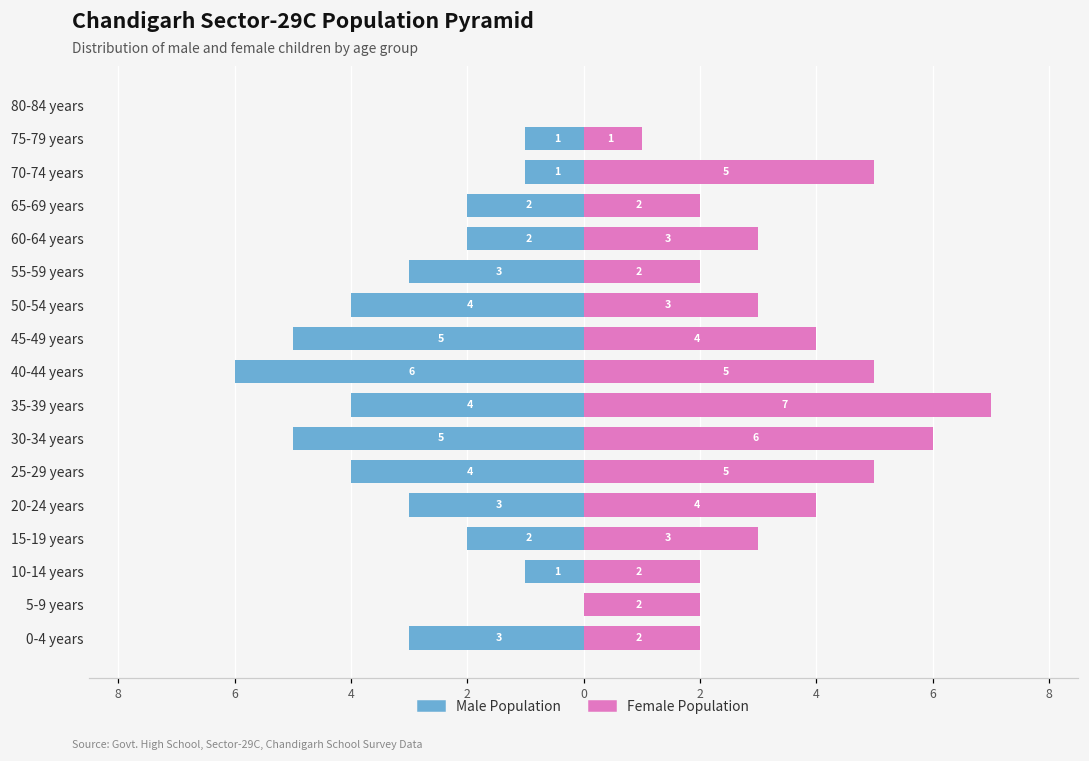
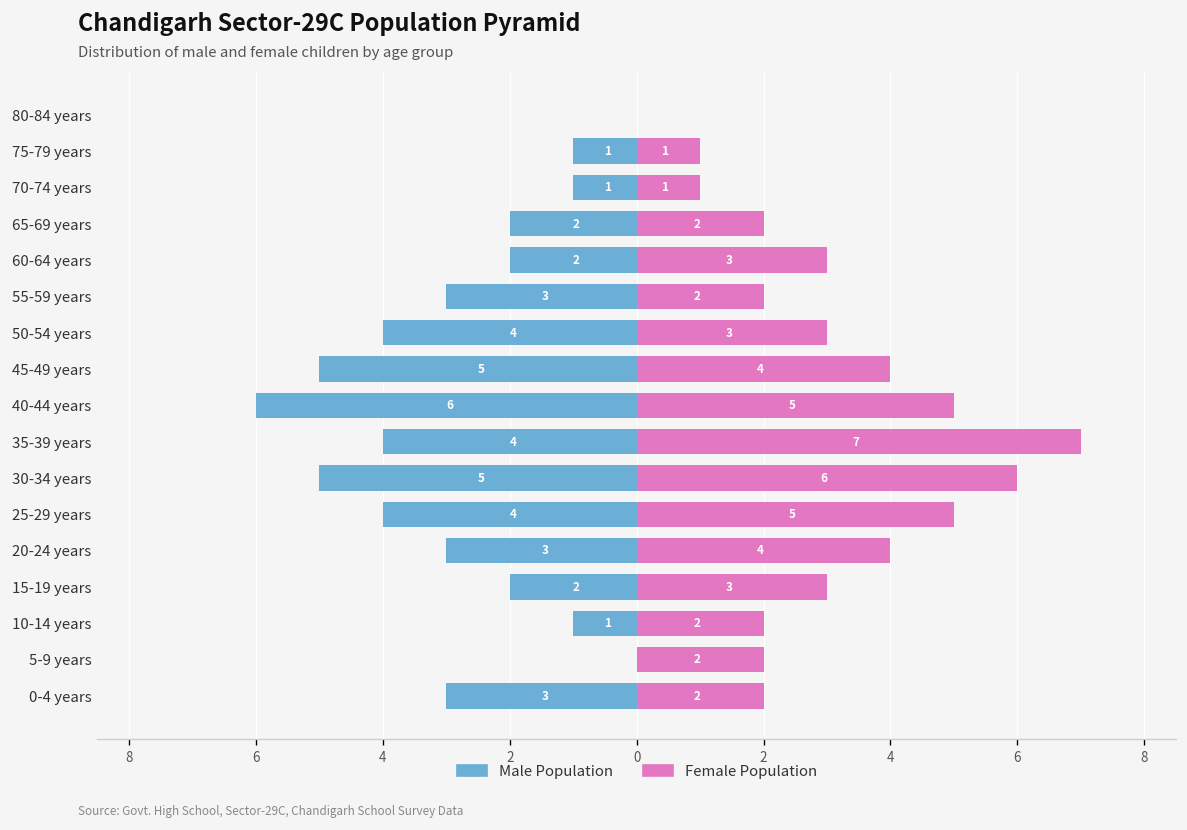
Female Population, 70-74 years: 5 -> 1
